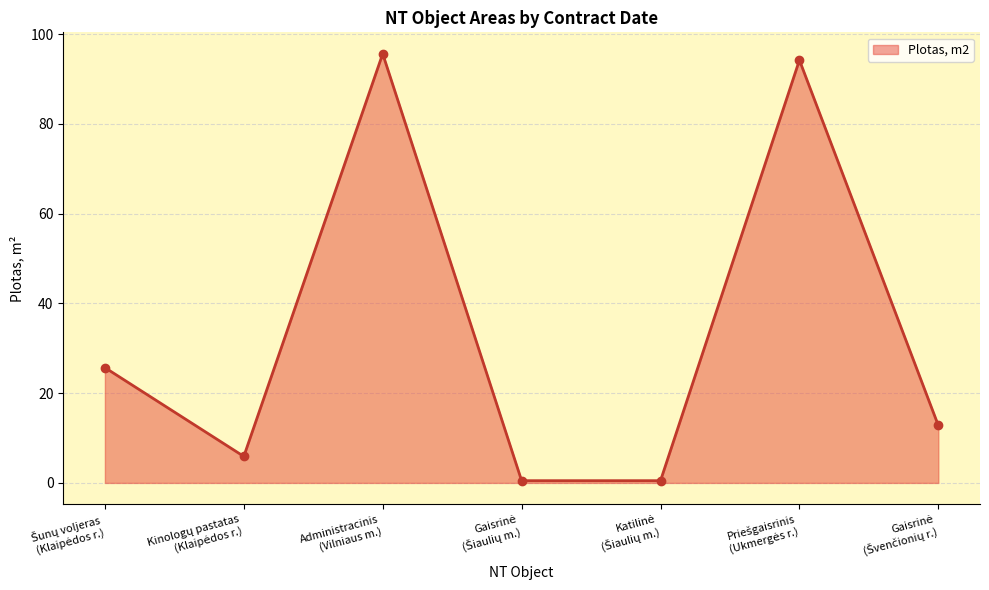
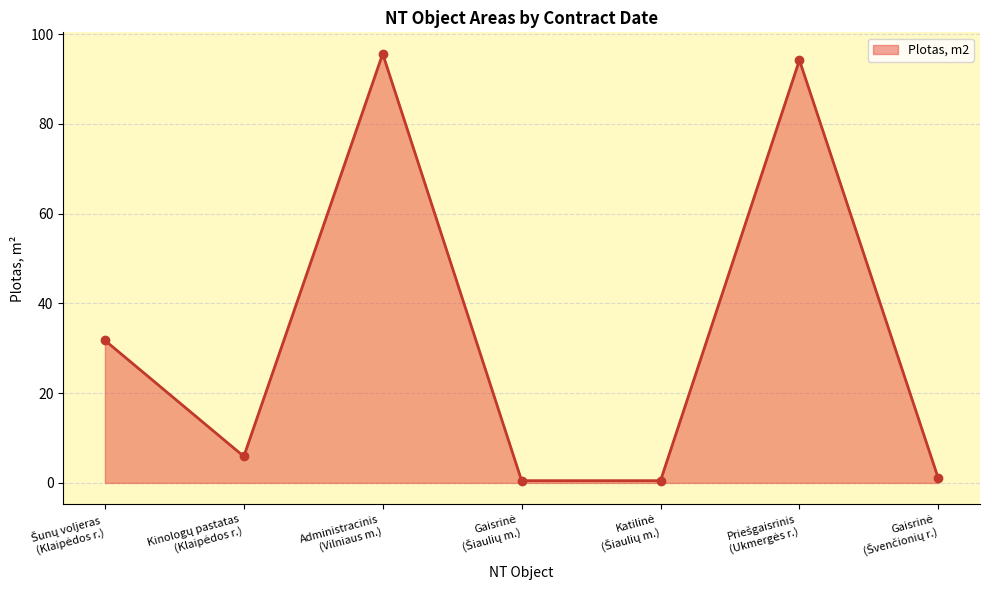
Šunų voljeras (Klaipėdos r.): 26 -> 32
Gaisrinė (Švenčionių r.): 13 -> 1
